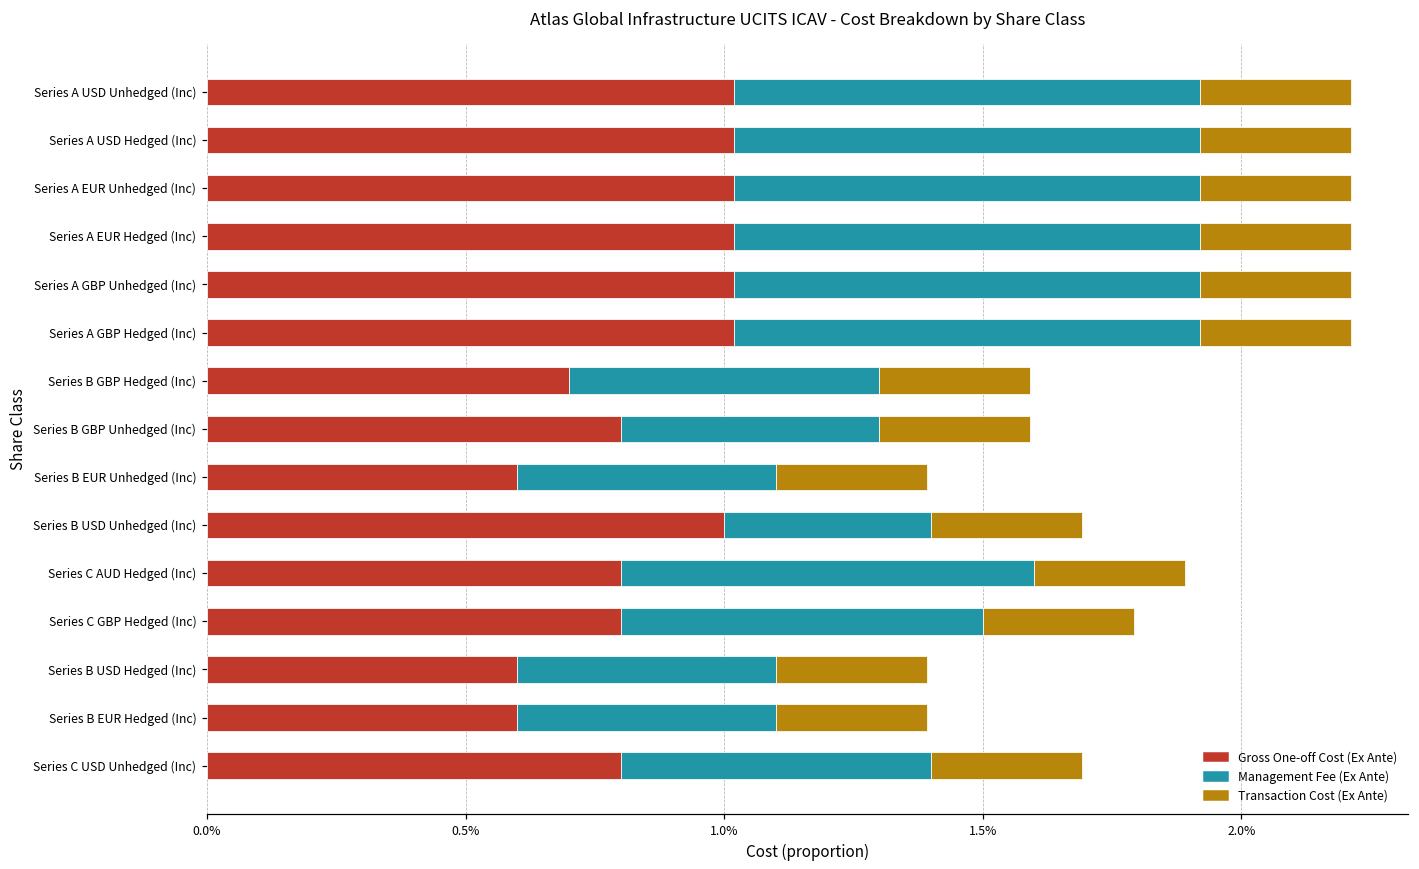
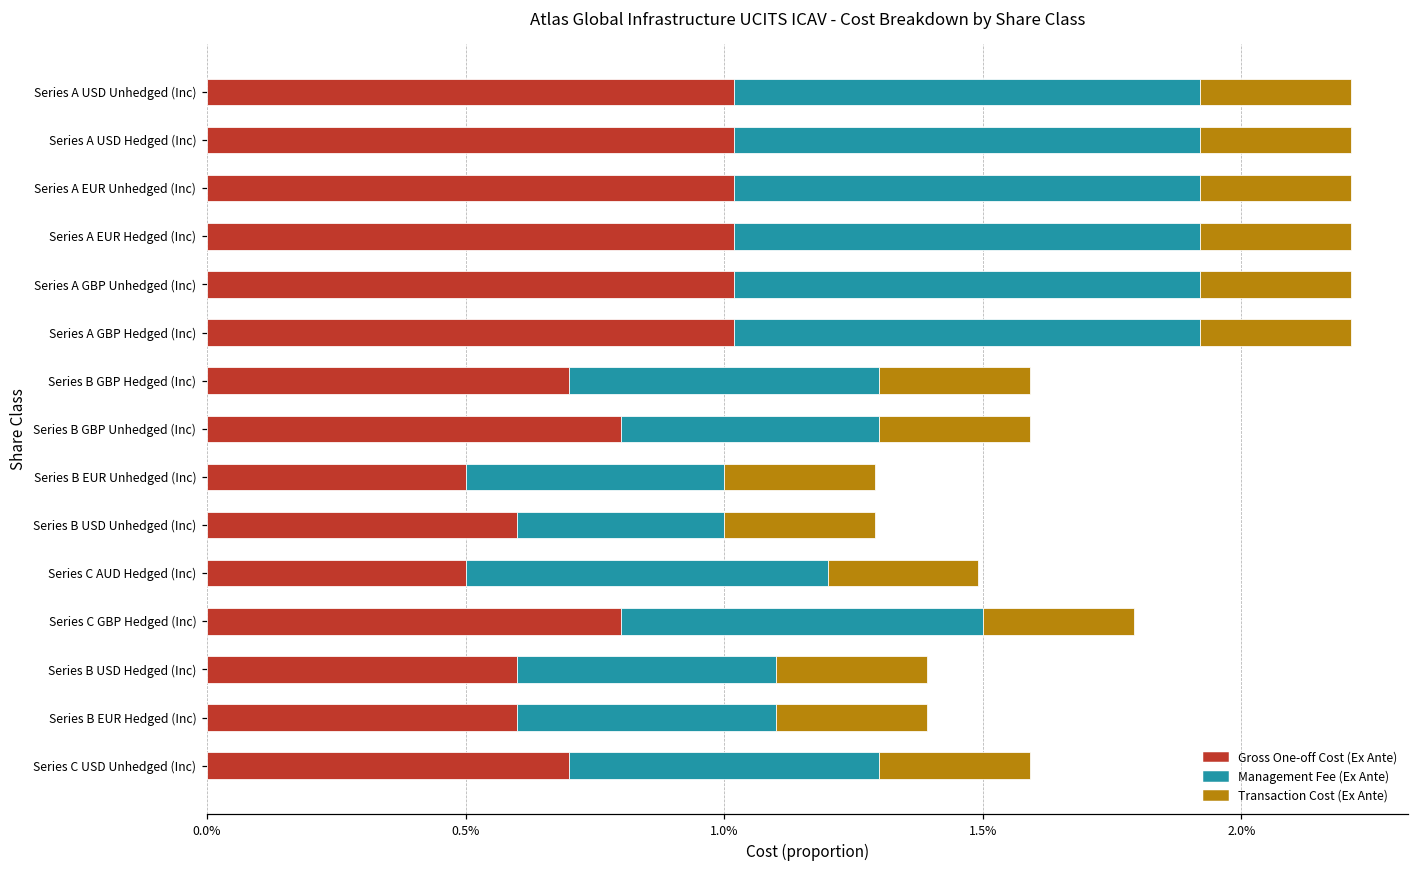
Gross One-off Cost (Ex Ante), Series B EUR Unhedged (Inc): 0.60% -> 0.50%
Gross One-off Cost (Ex Ante), Series B USD Unhedged (Inc): 1.00% -> 0.60%
Gross One-off Cost (Ex Ante), Series C AUD Hedged (Inc): 0.80% -> 0.50%
Management Fee (Ex Ante), Series C AUD Hedged (Inc): 0.80% -> 0.70%
Gross One-off Cost (Ex Ante), Series C USD Unhedged (Inc): 0.80% -> 0.70%
